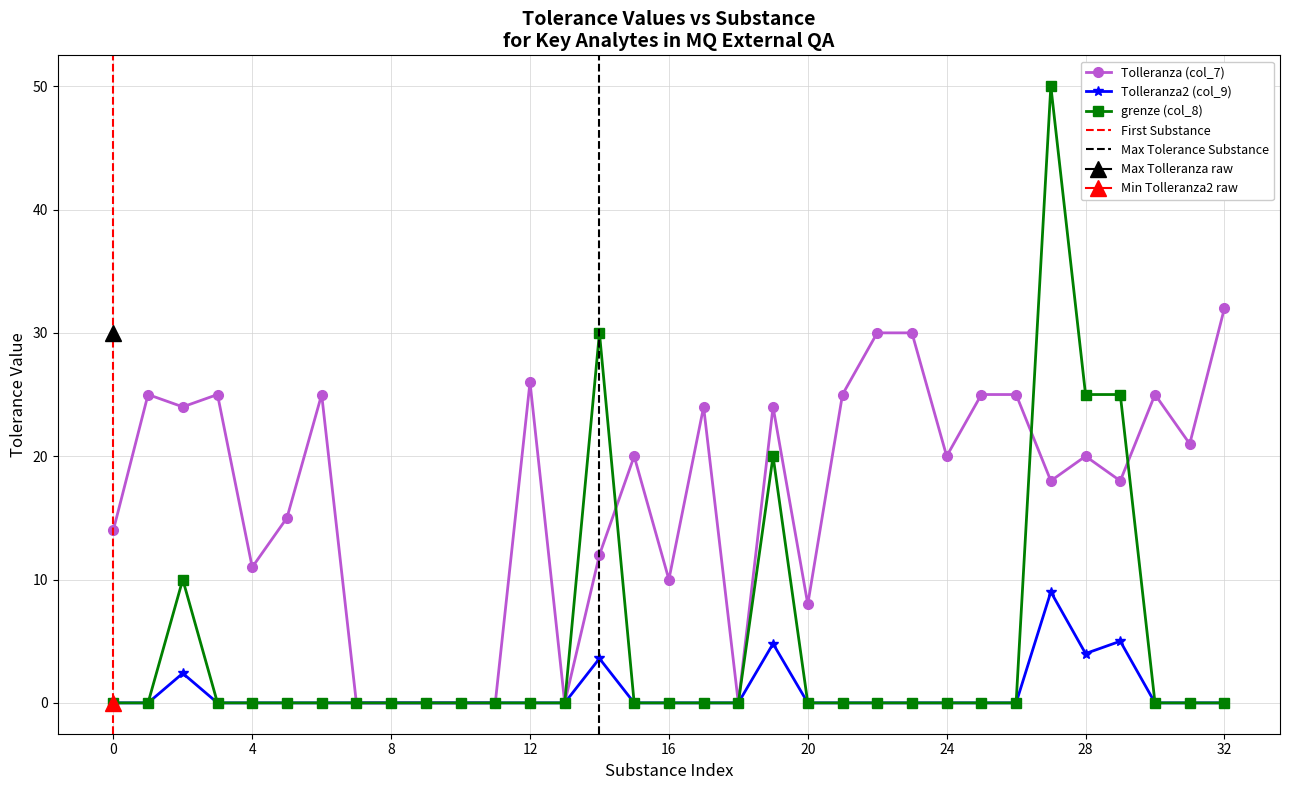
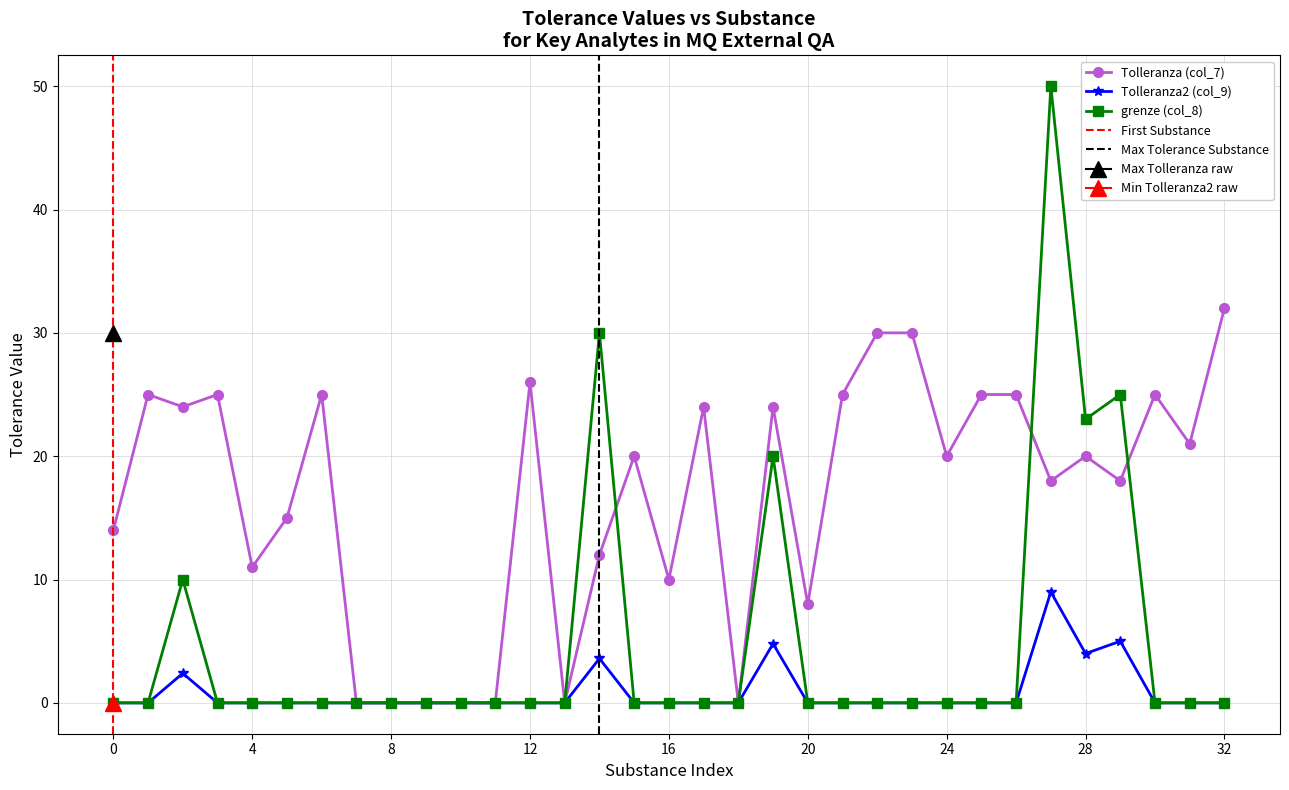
grenze (col_8), 28: 25 -> 23
